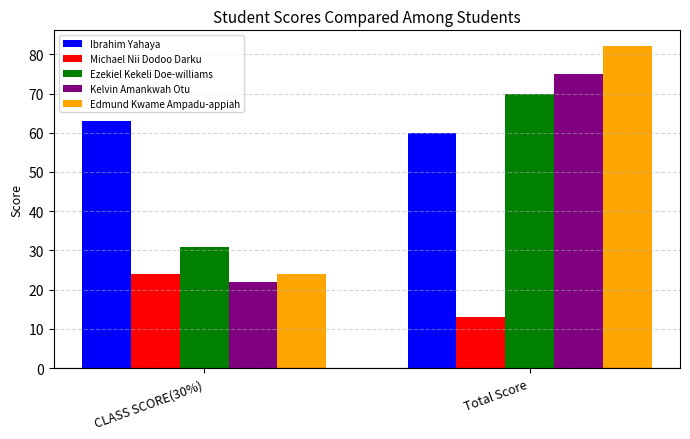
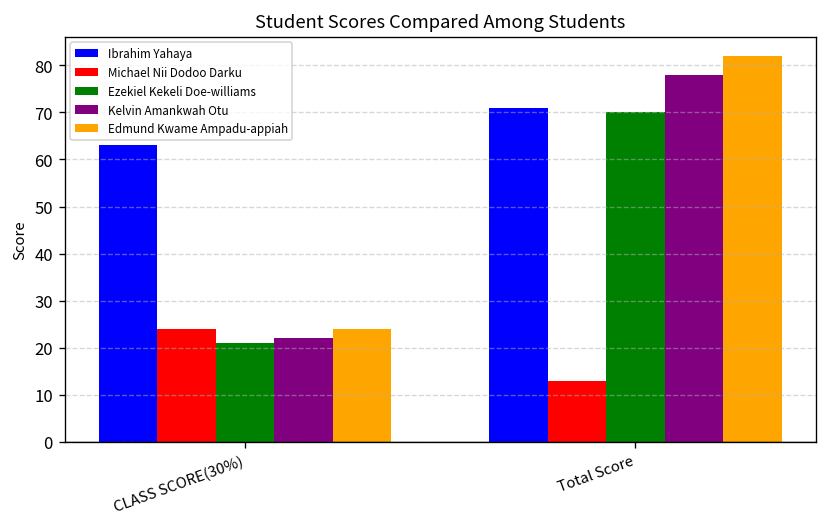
Ezekiel Kekeli Doe-williams, CLASS SCORE(30%): 31 -> 21
Ibrahim Yahaya, Total Score: 60 -> 71
Kelvin Amankwah Otu, Total Score: 75 -> 78
